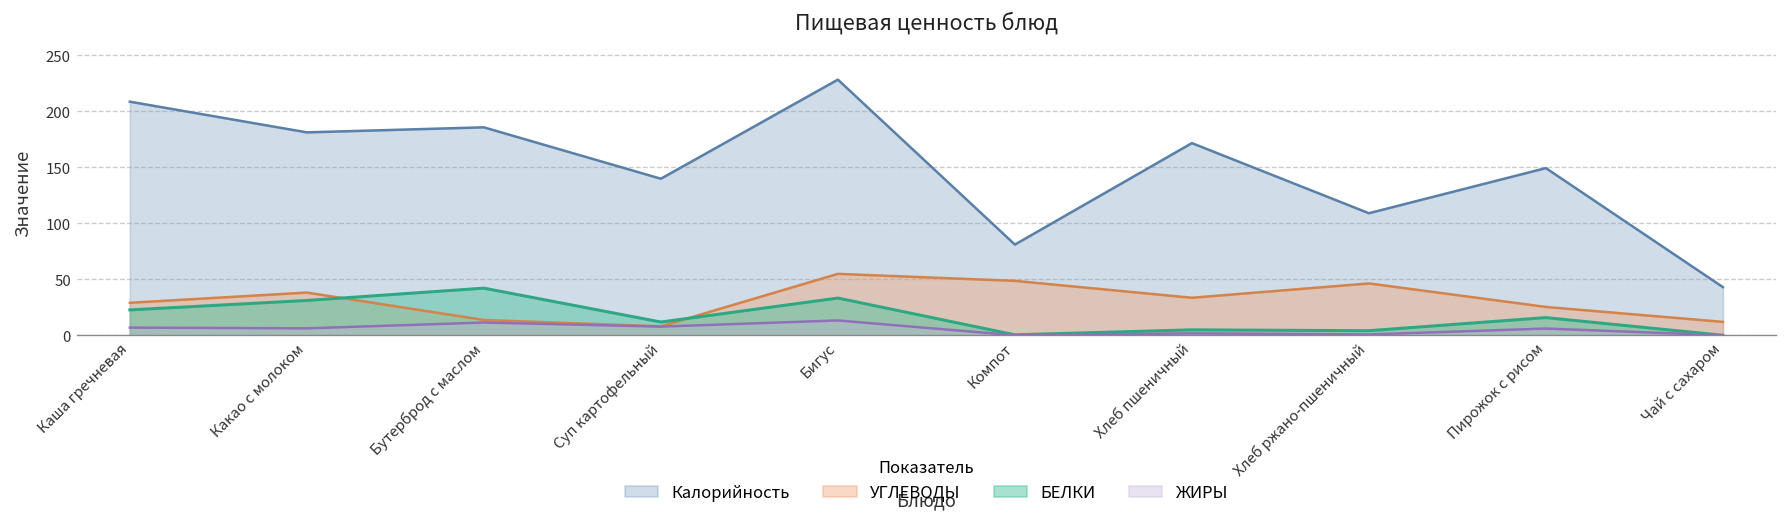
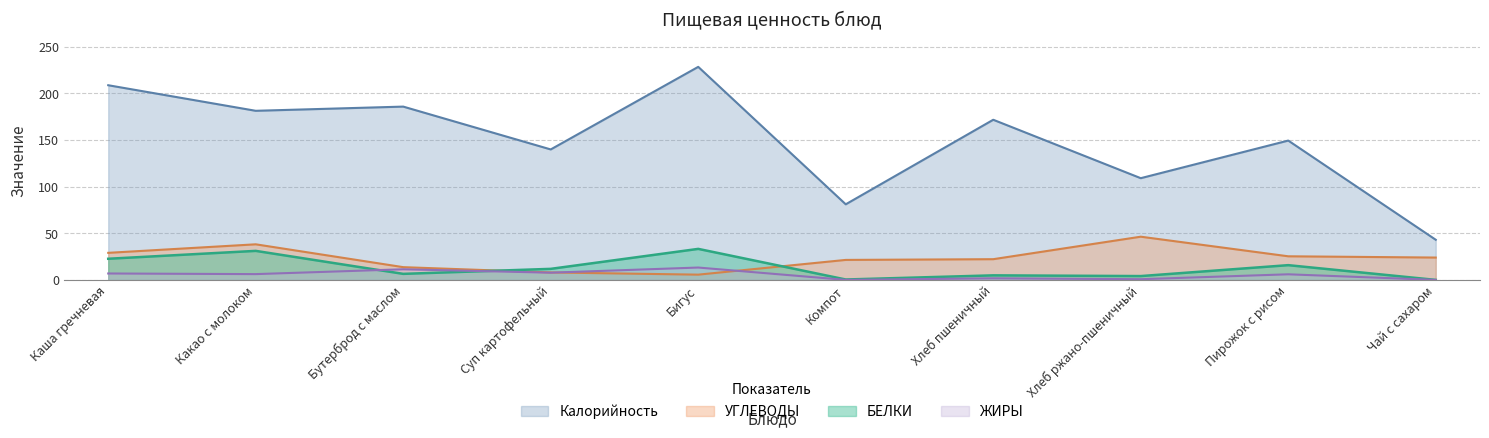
БЕЛКИ, Бутерброд с маслом: 40 -> 10
УГЛЕВОДЫ, Бигус: 50 -> 10
УГЛЕВОДЫ, Компот: 50 -> 20
УГЛЕВОДЫ, Хлеб пшеничный: 30 -> 20
УГЛЕВОДЫ, Чай с сахаром: 10 -> 20
